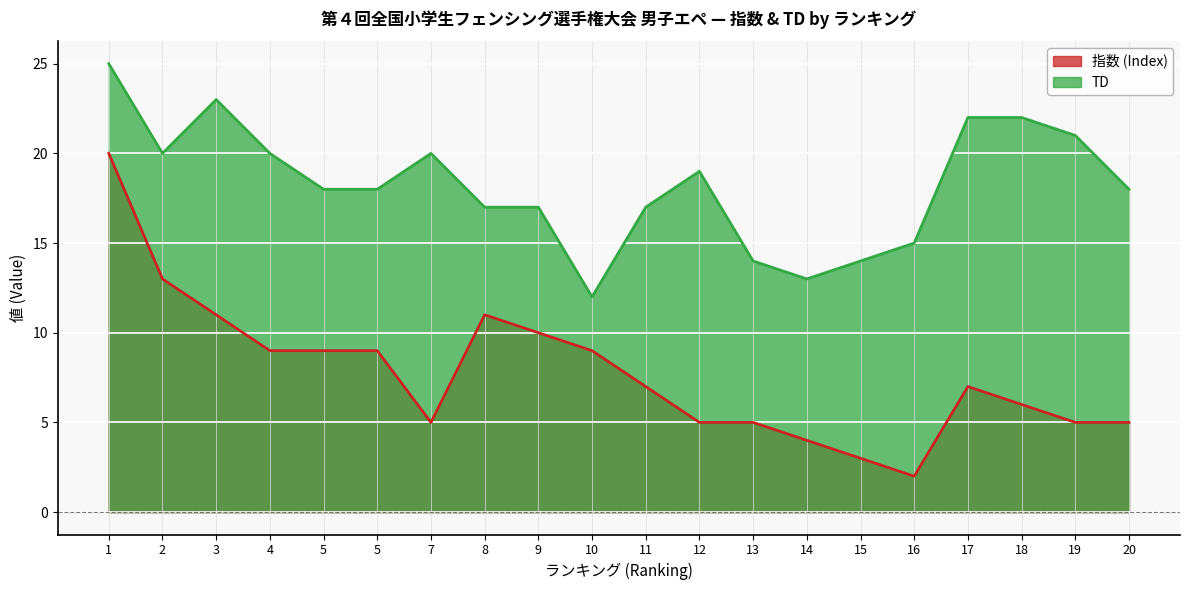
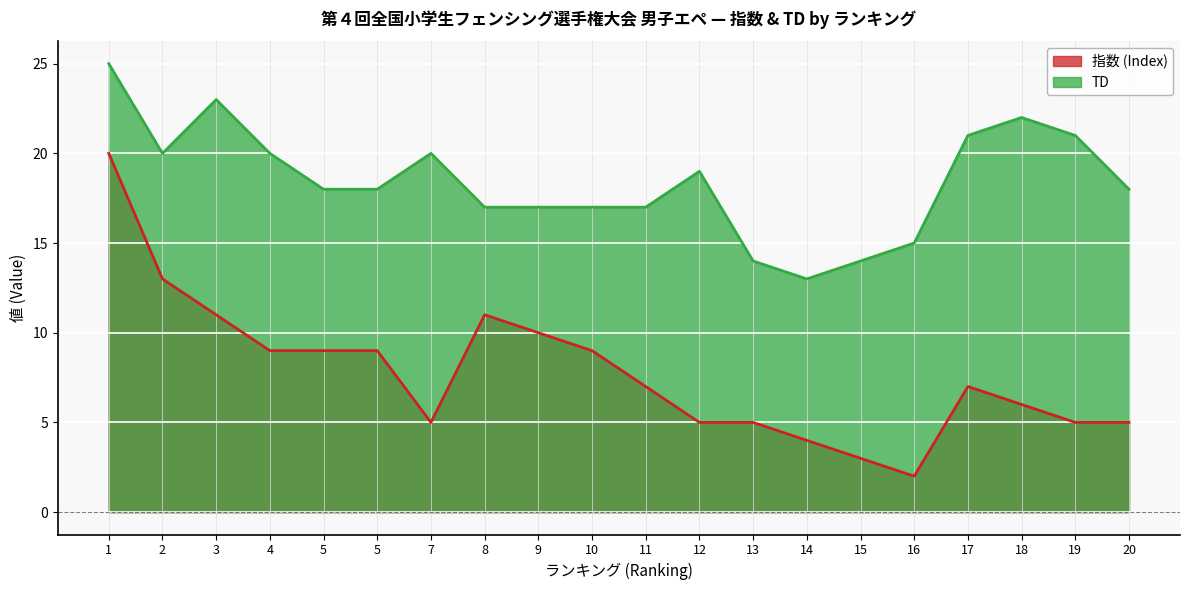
TD, 10: 12 -> 17
TD, 17: 22 -> 21
